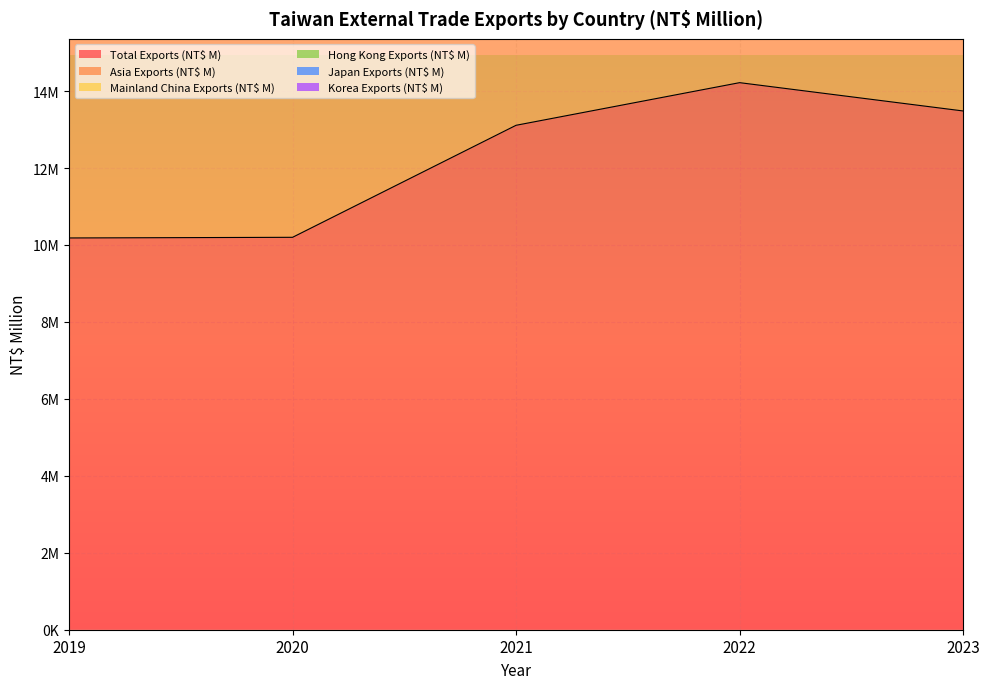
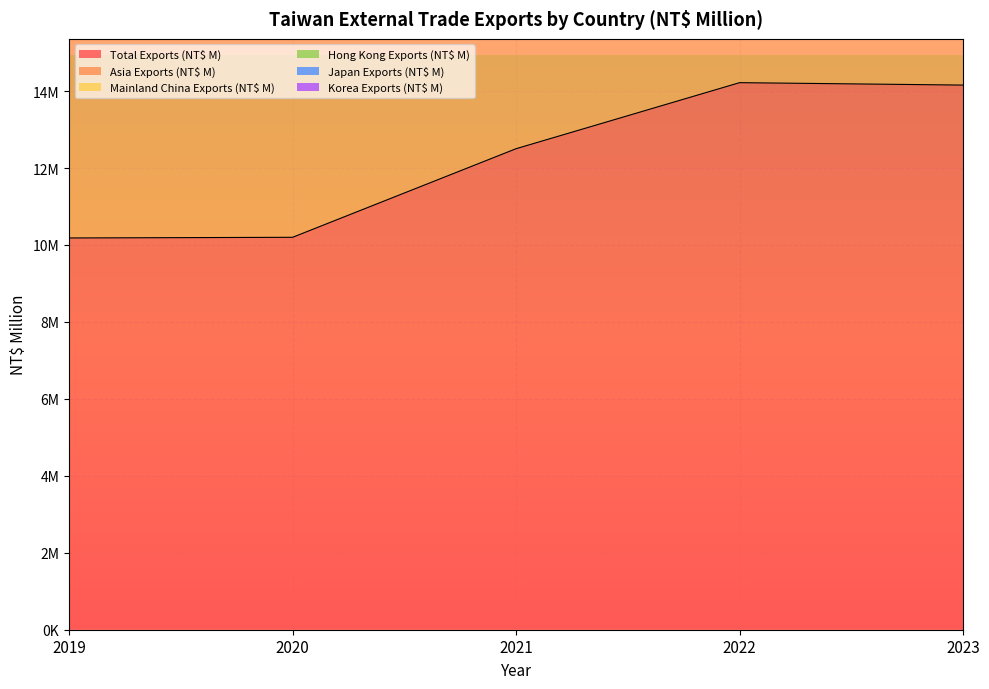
Total Exports (NT$ M), 2021: 13100000 -> 12500000
Total Exports (NT$ M), 2023: 13500000 -> 14200000
